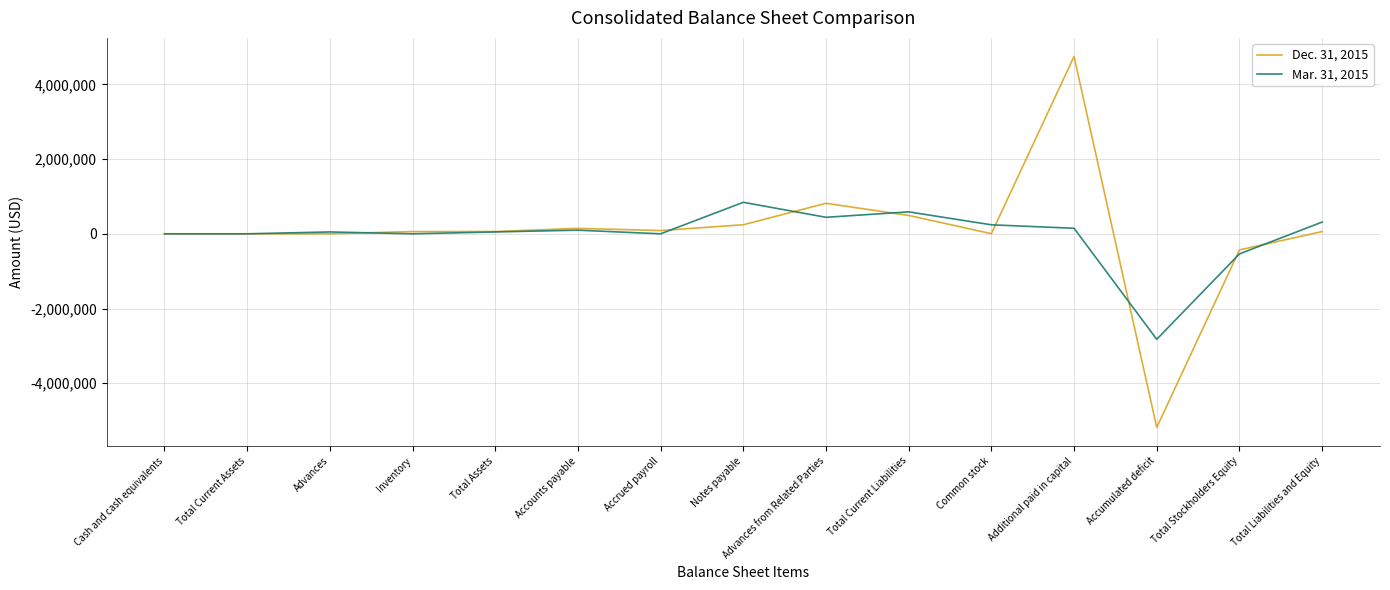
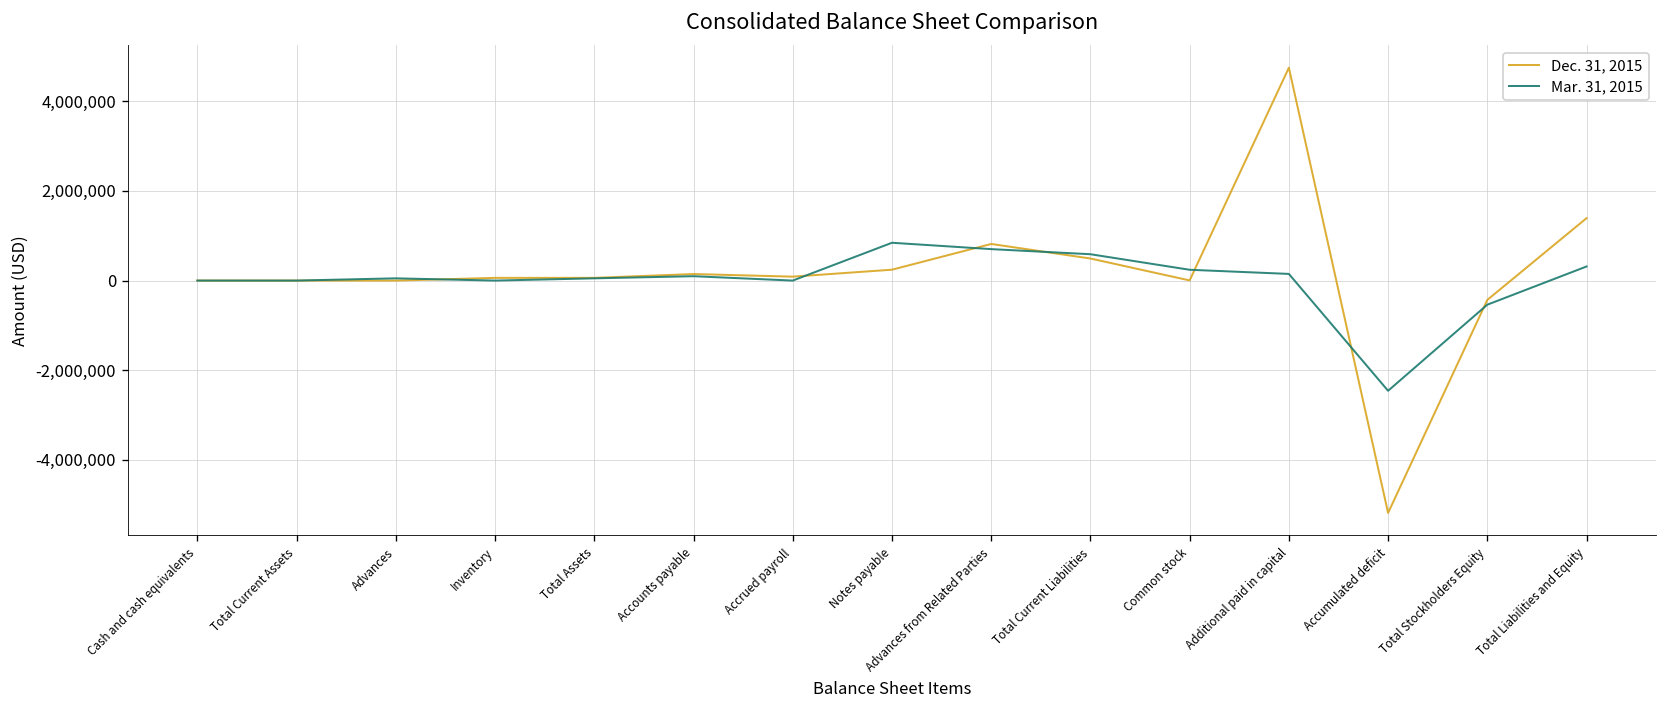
Mar. 31, 2015, Advances from Related Parties: 400,000 -> 700,000
Mar. 31, 2015, Accumulated deficit: -2,800,000 -> -2,500,000
Dec. 31, 2015, Total Liabilities and Equity: 100,000 -> 1,400,000
